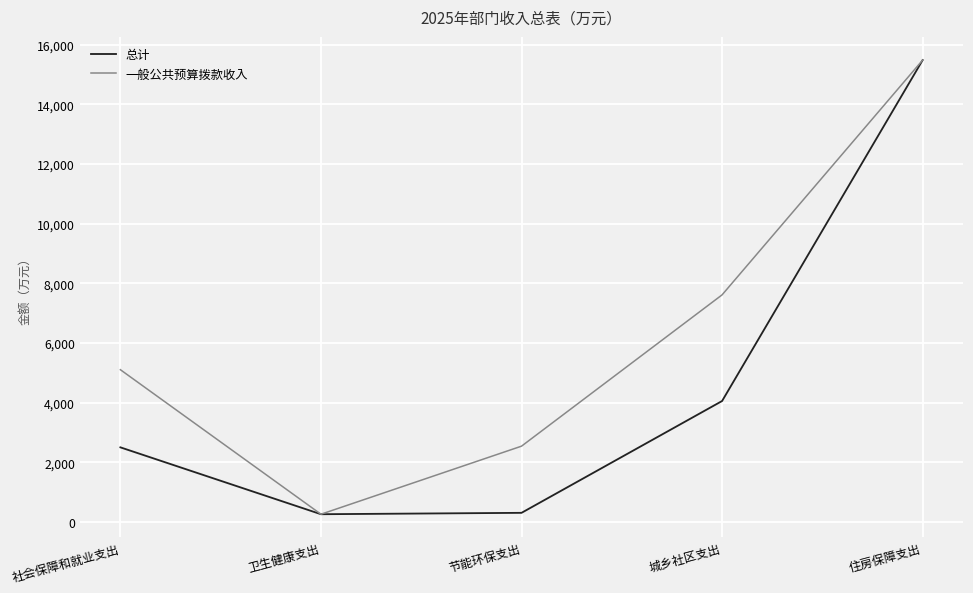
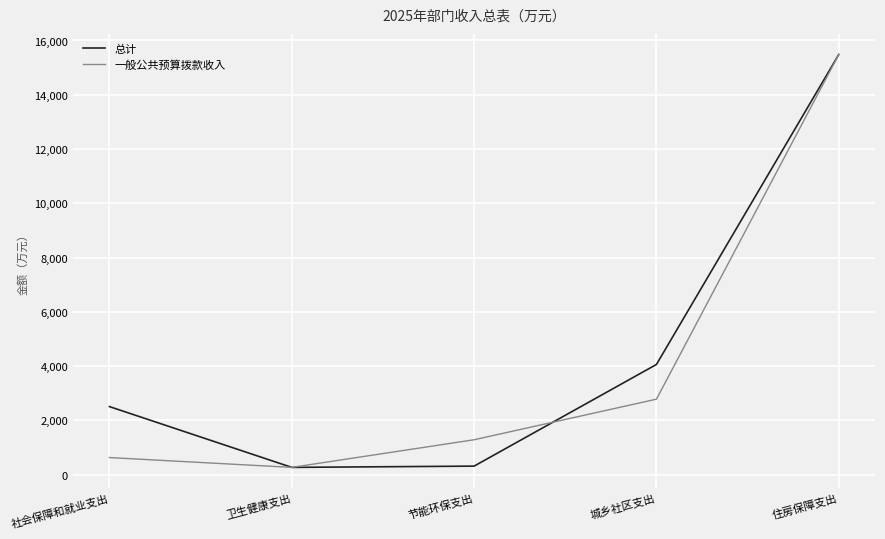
一般公共预算拨款收入, 社会保障和就业支出: 5,100 -> 600
一般公共预算拨款收入, 节能环保支出: 2,500 -> 1,300
一般公共预算拨款收入, 城乡社区支出: 7,600 -> 2,800
